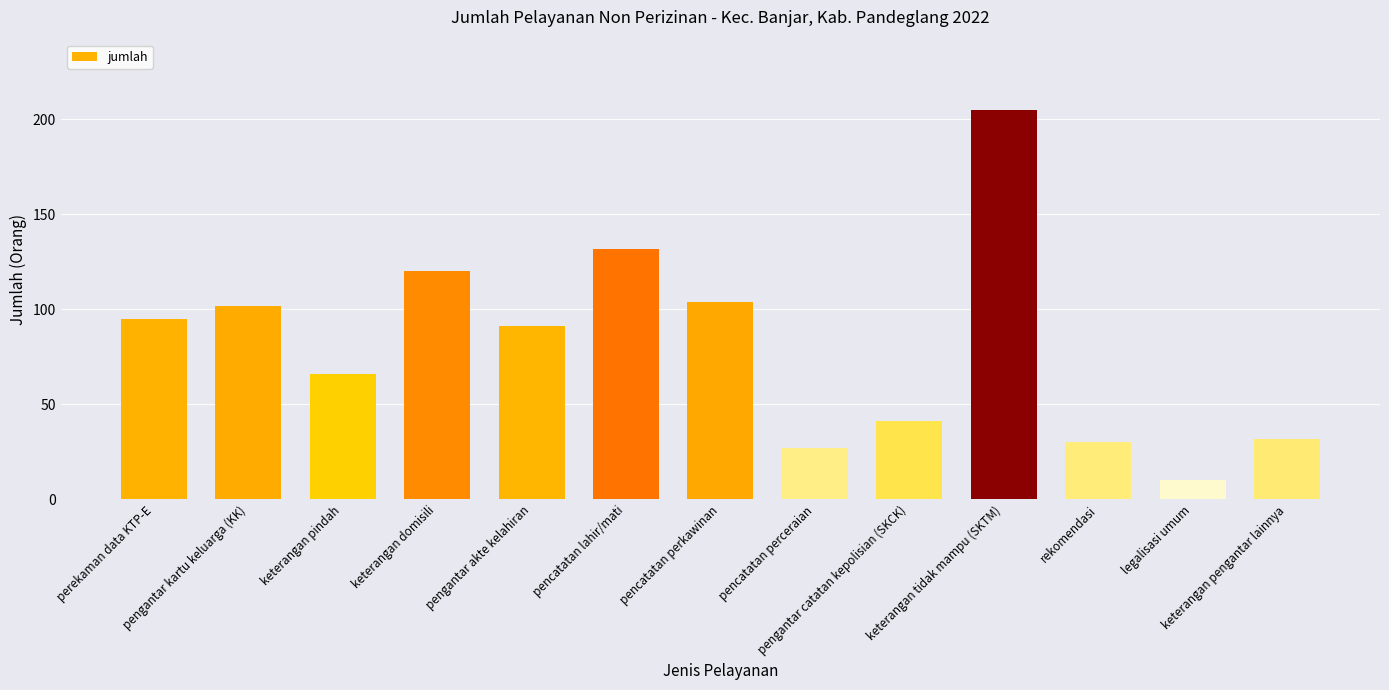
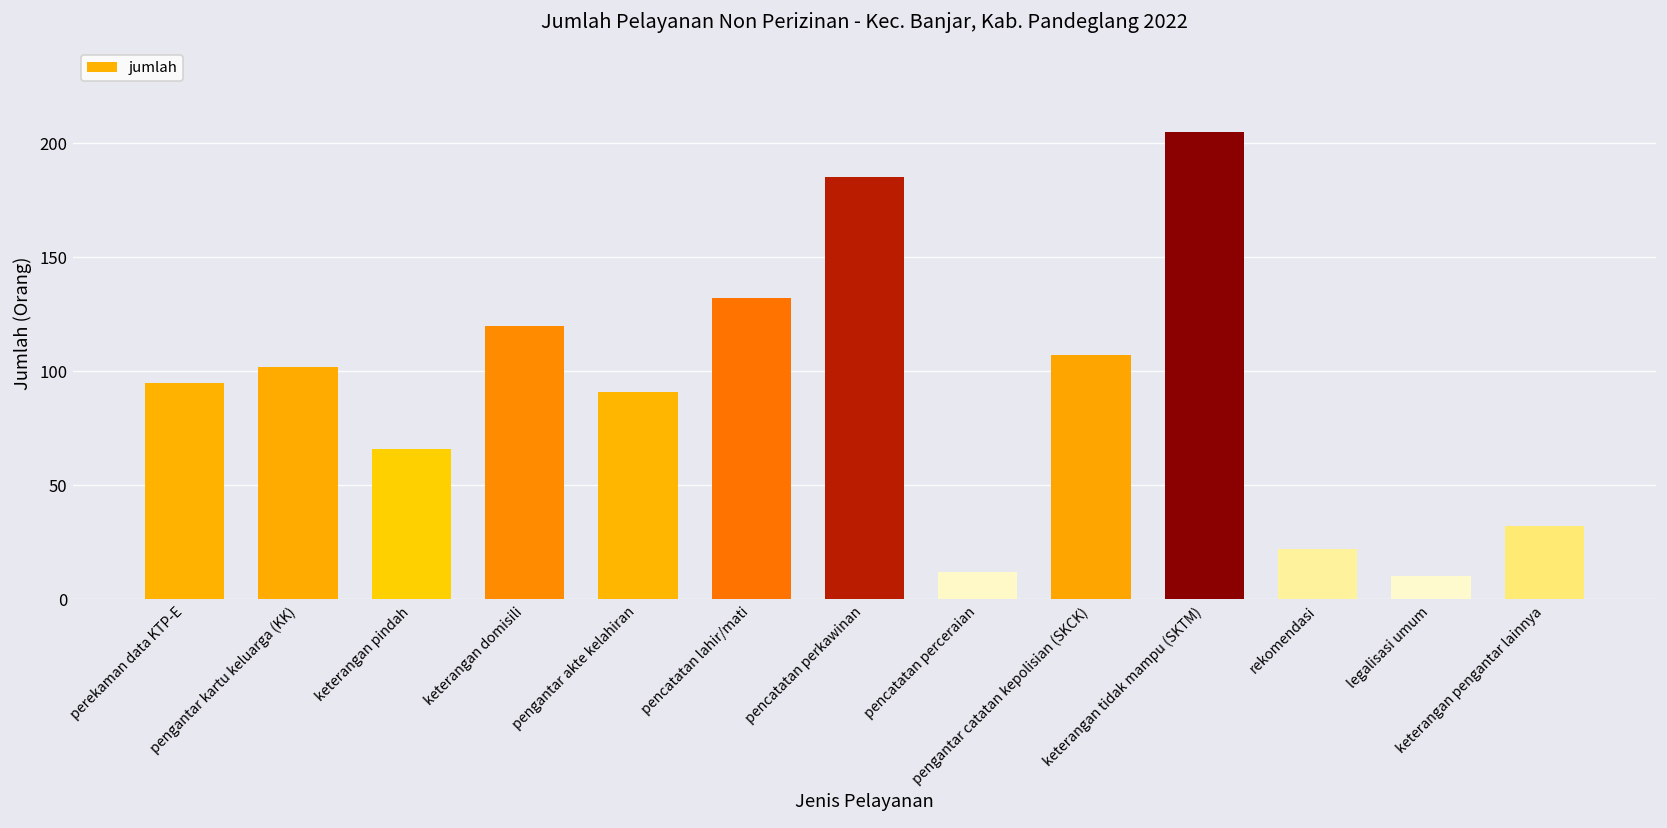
pencatatan perkawinan: 104 -> 185
pencatatan perceraian: 27 -> 12
pengantar catatan kepolisian (SKCK): 41 -> 107
rekomendasi: 30 -> 22
